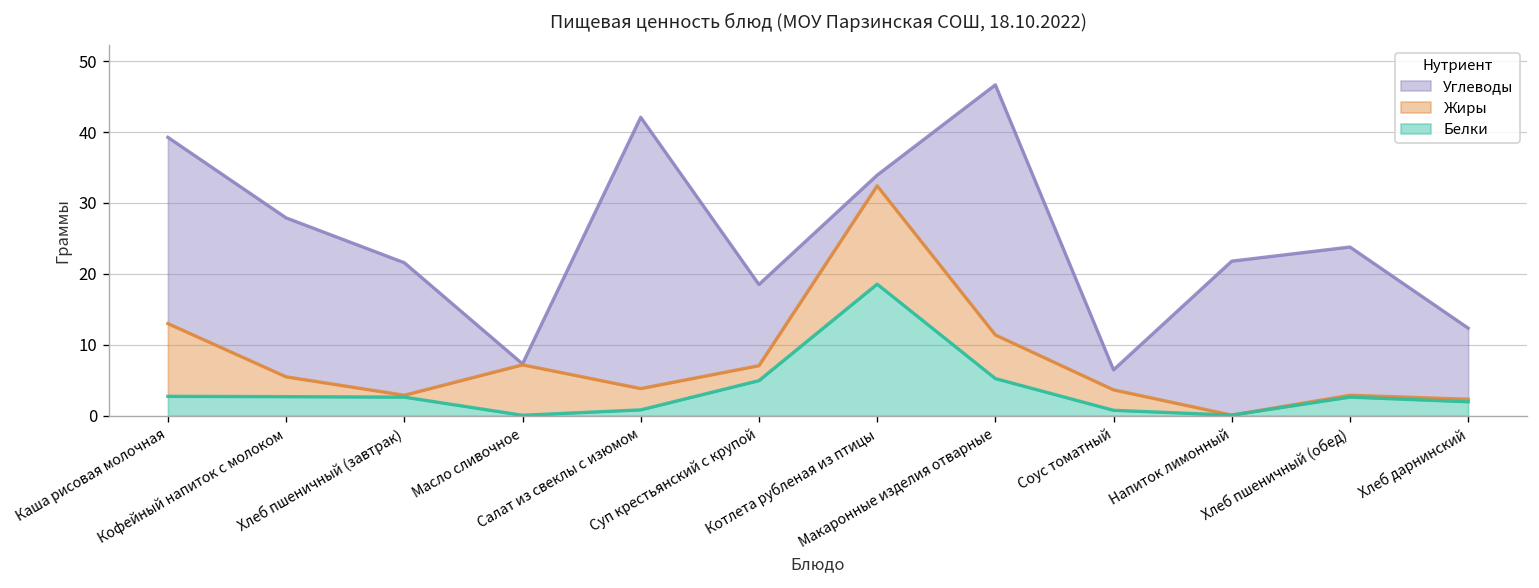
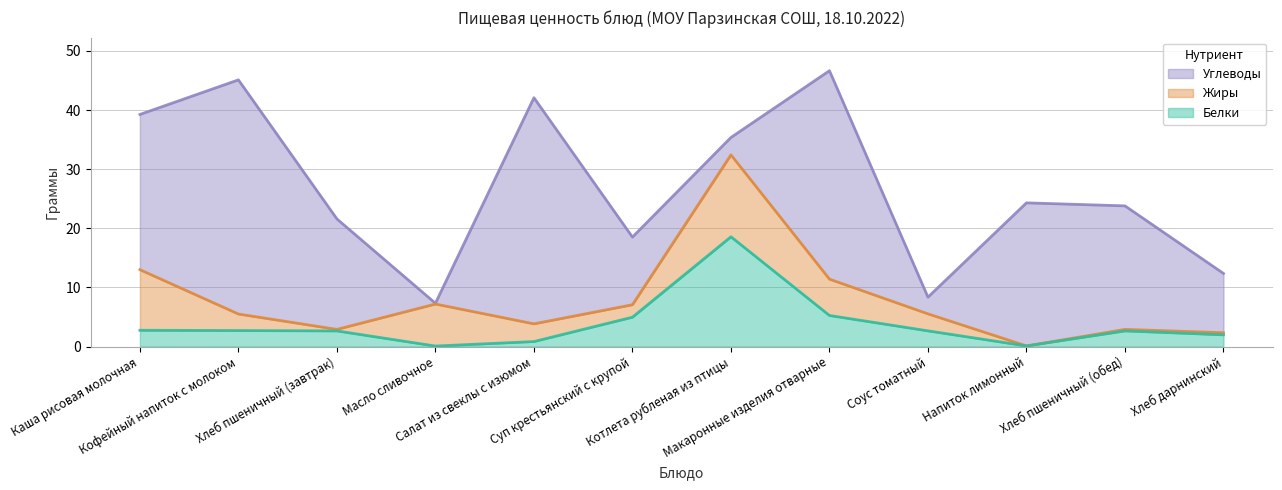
Углеводы, Кофейный напиток с молоком: 22 -> 40
Углеводы, Котлета рубленая из птицы: 2 -> 3
Белки, Соус томатный: 1 -> 3
Углеводы, Напиток лимонный: 22 -> 24
